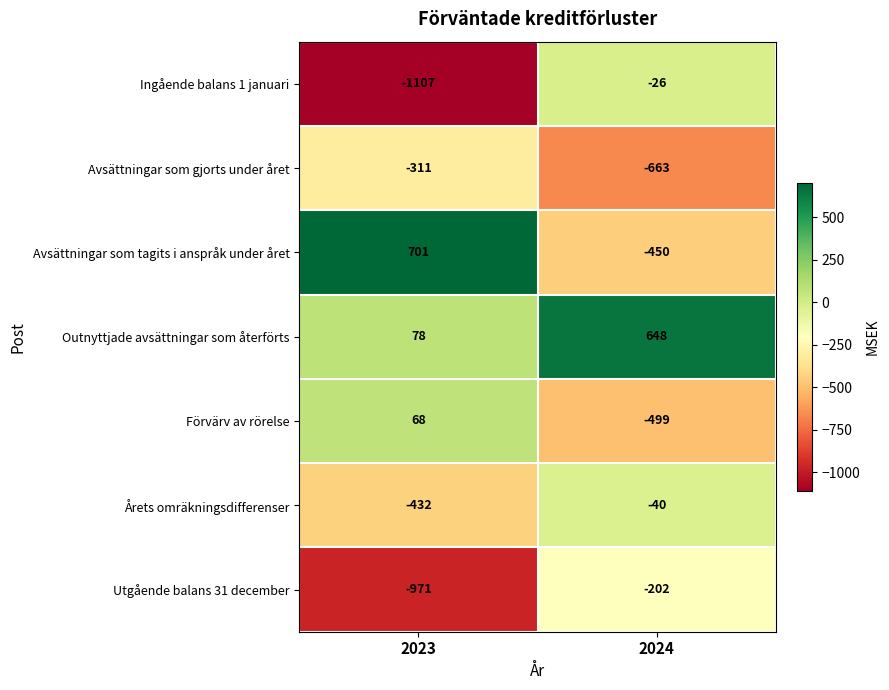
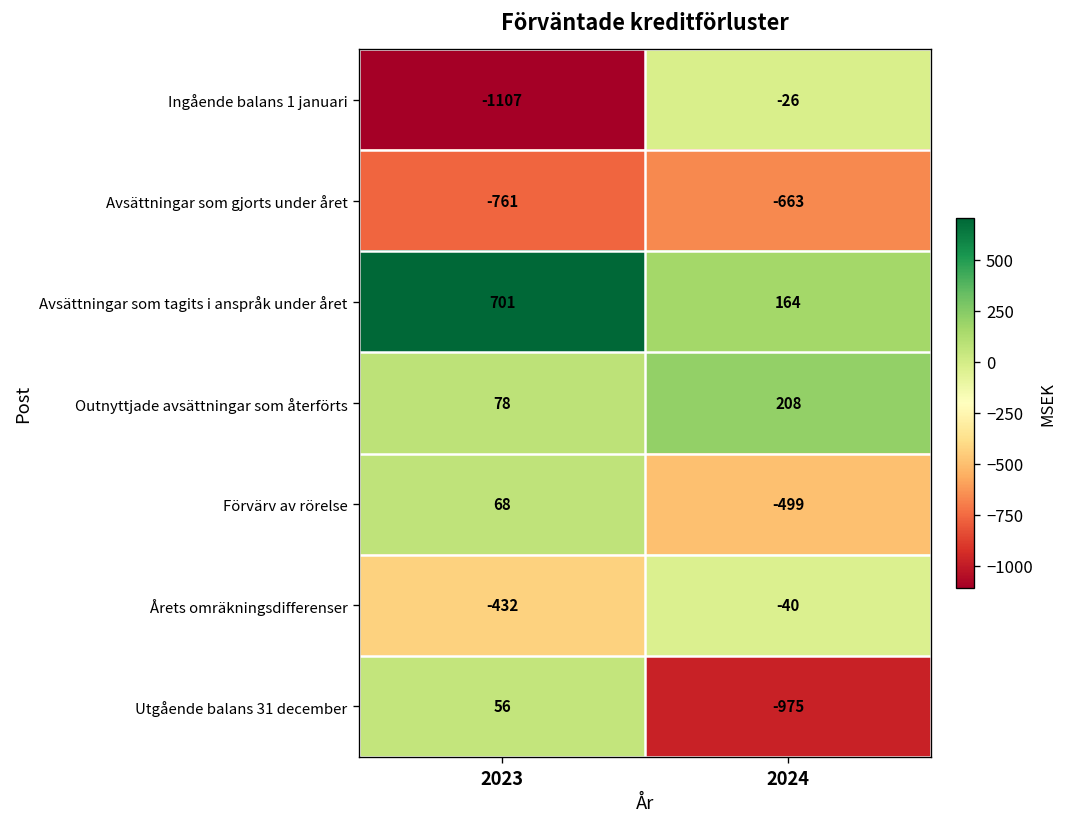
Avsättningar som gjorts under året, 2023: -311 -> -761
Avsättningar som tagits i anspråk under året, 2024: -450 -> 164
Outnyttjade avsättningar som återförts, 2024: 648 -> 208
Utgående balans 31 december, 2023: -971 -> 56
Utgående balans 31 december, 2024: -202 -> -975
